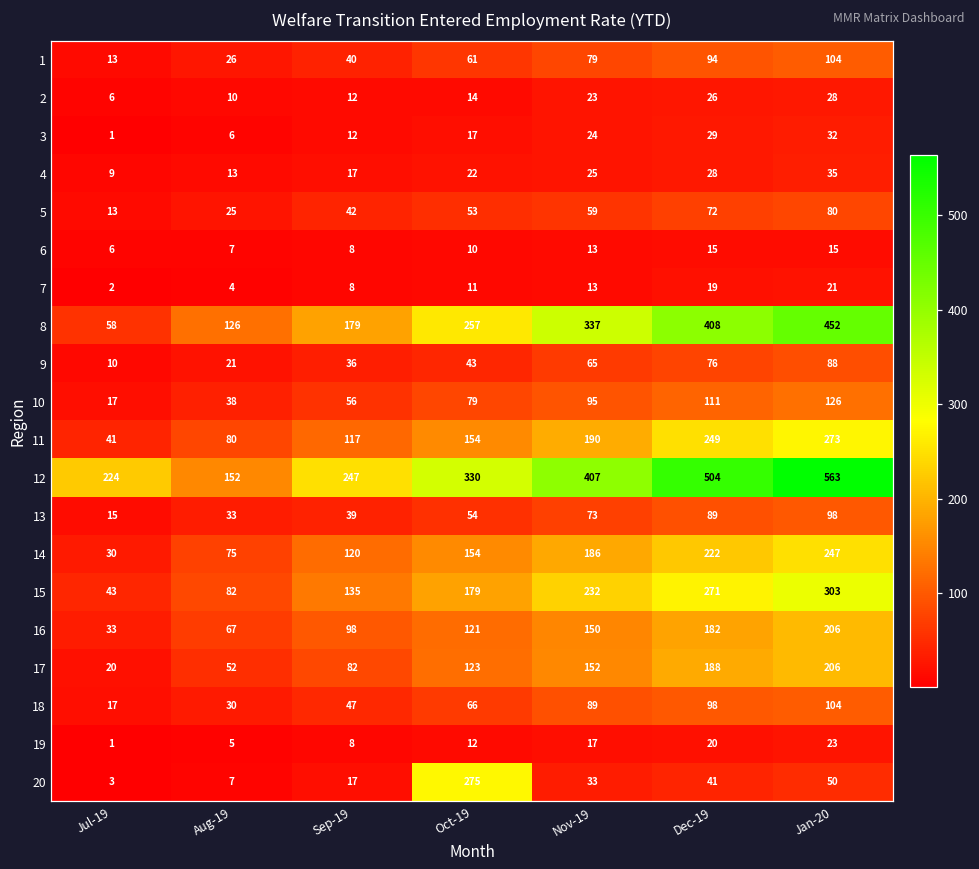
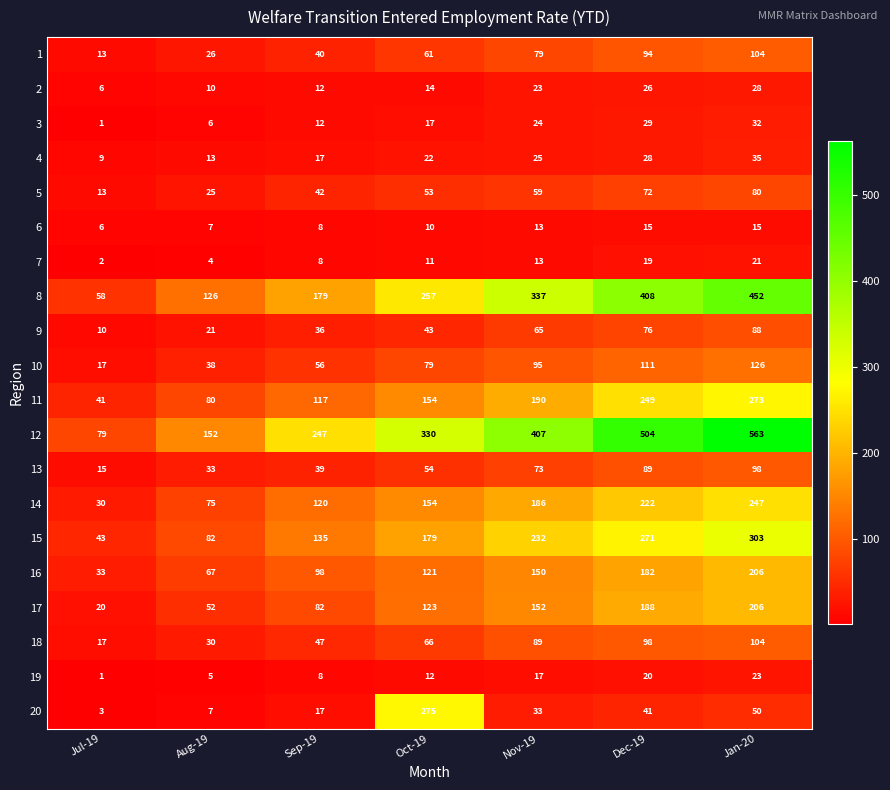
12, Jul-19: 224 -> 79
